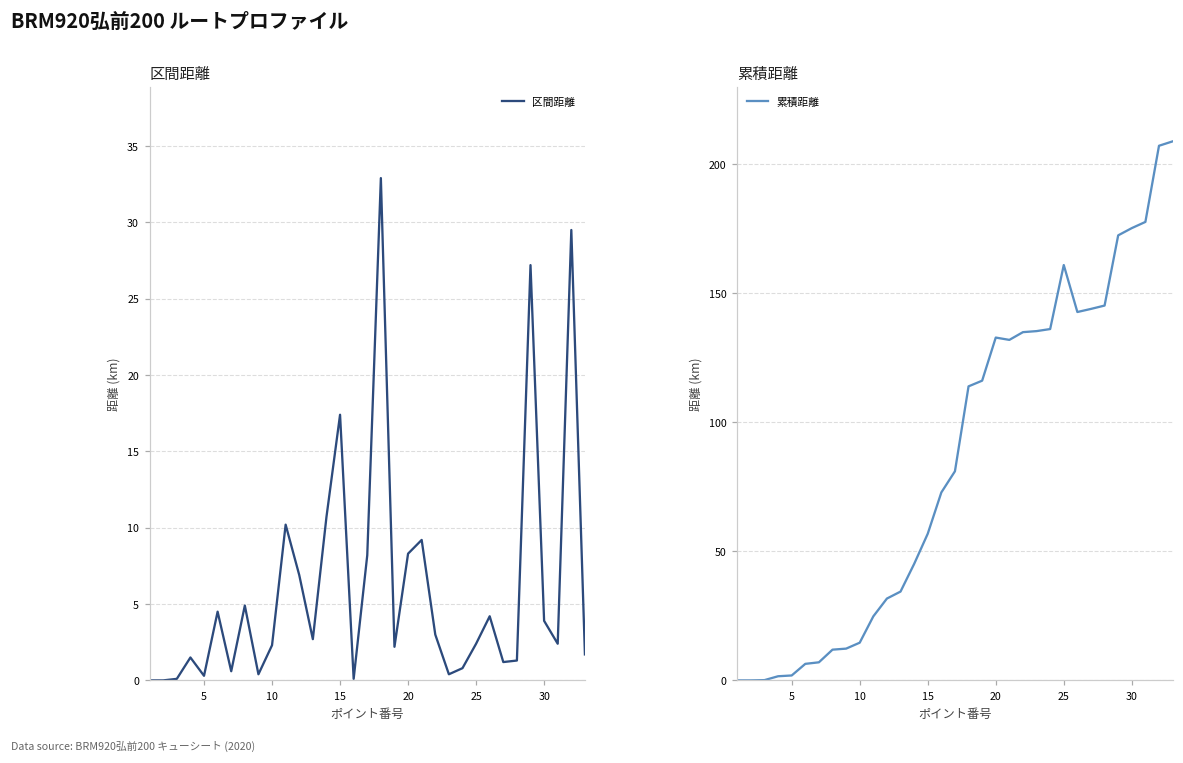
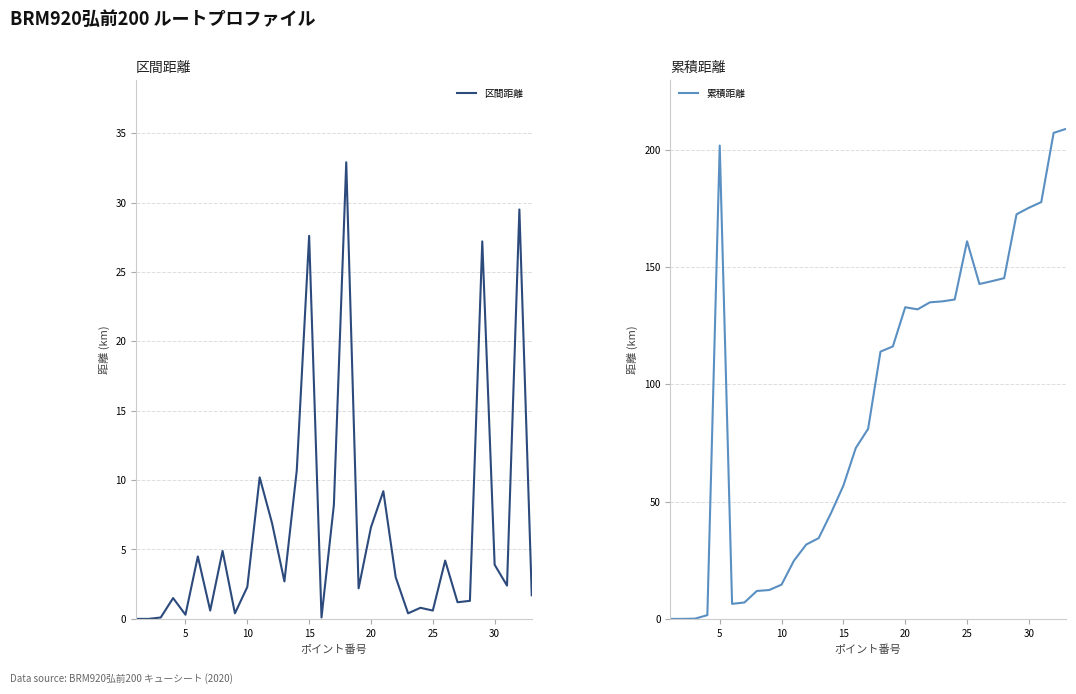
区間距離, 15: 17.4 -> 27.6
区間距離, 20: 8.3 -> 6.6
区間距離, 25: 2.4 -> 0.6
累積距離, 5: 2 -> 202
